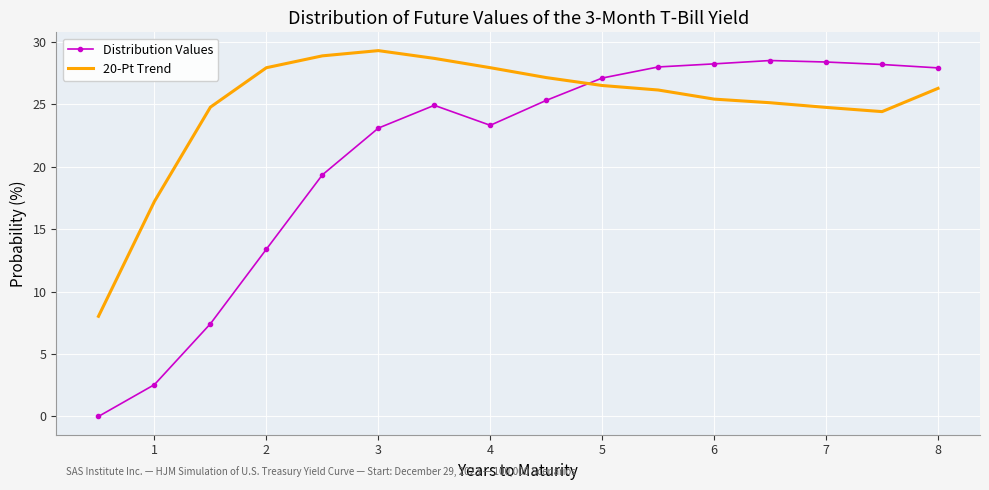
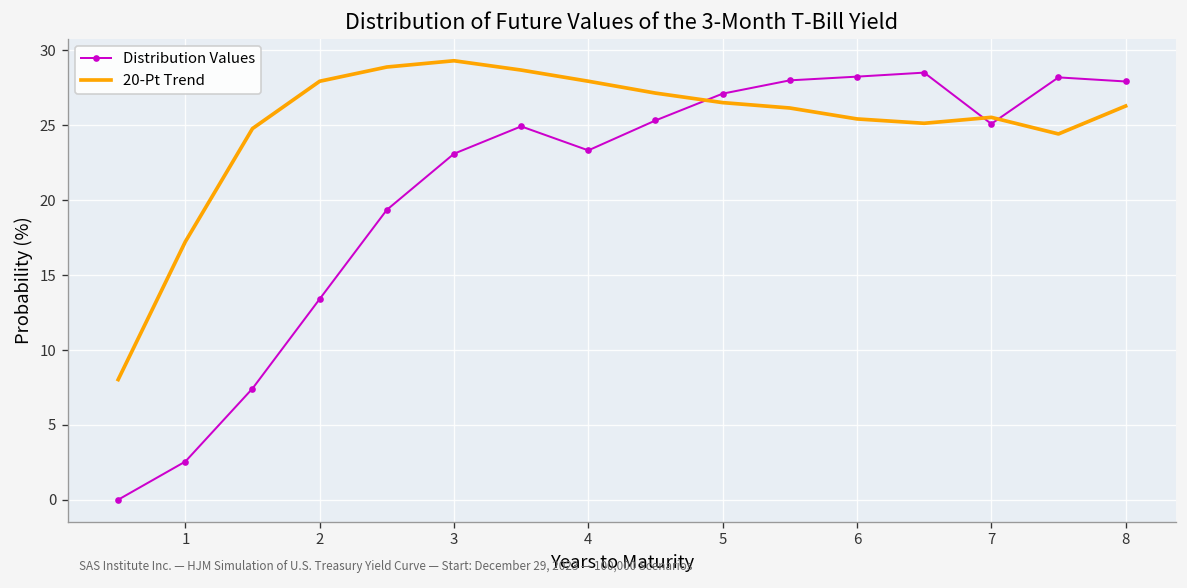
Distribution Values, 7: 28.4 -> 25.1
20-Pt Trend, 7: 24.8 -> 25.5
